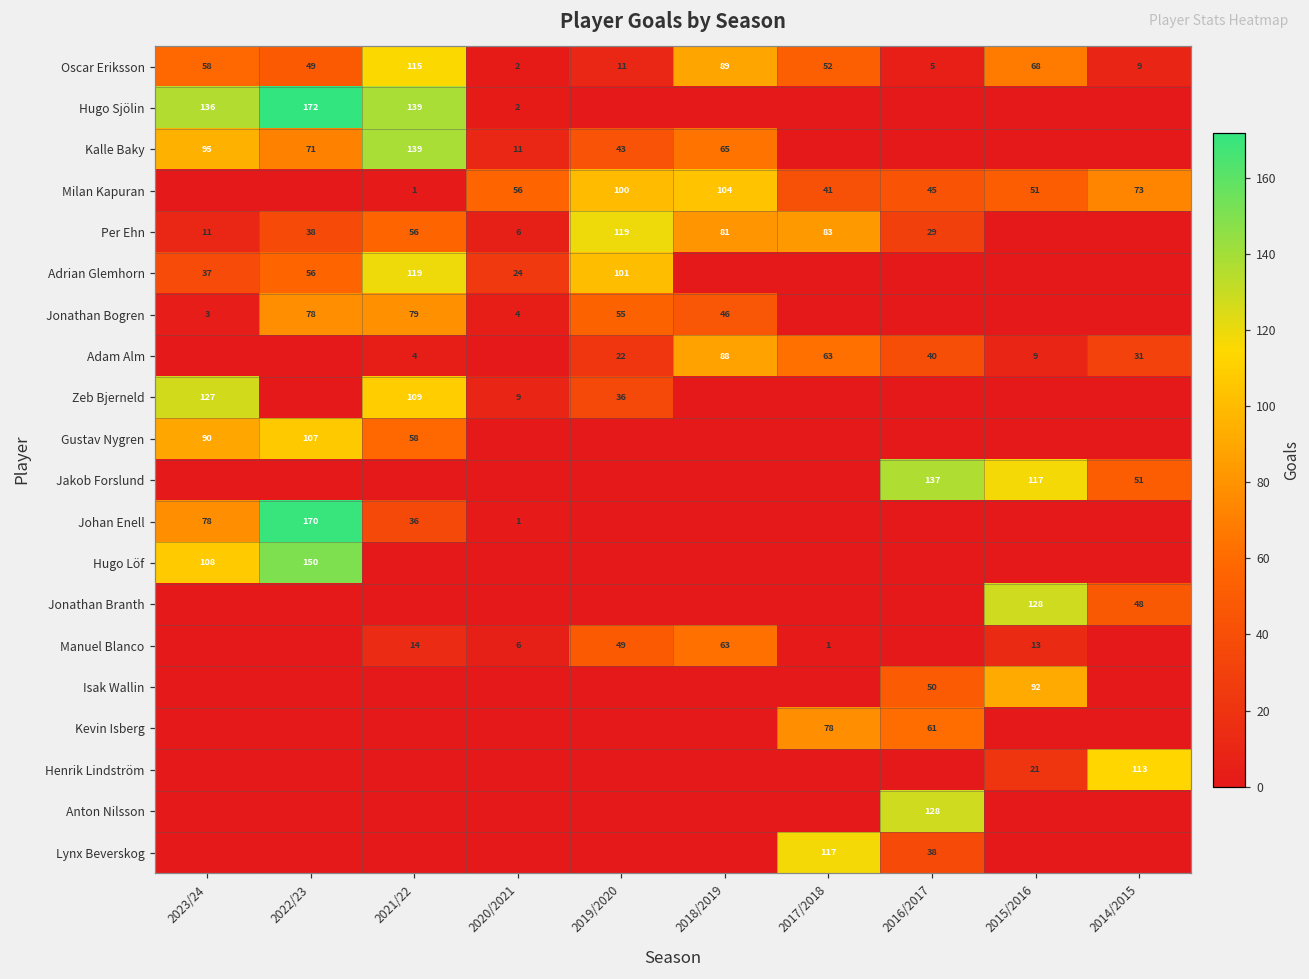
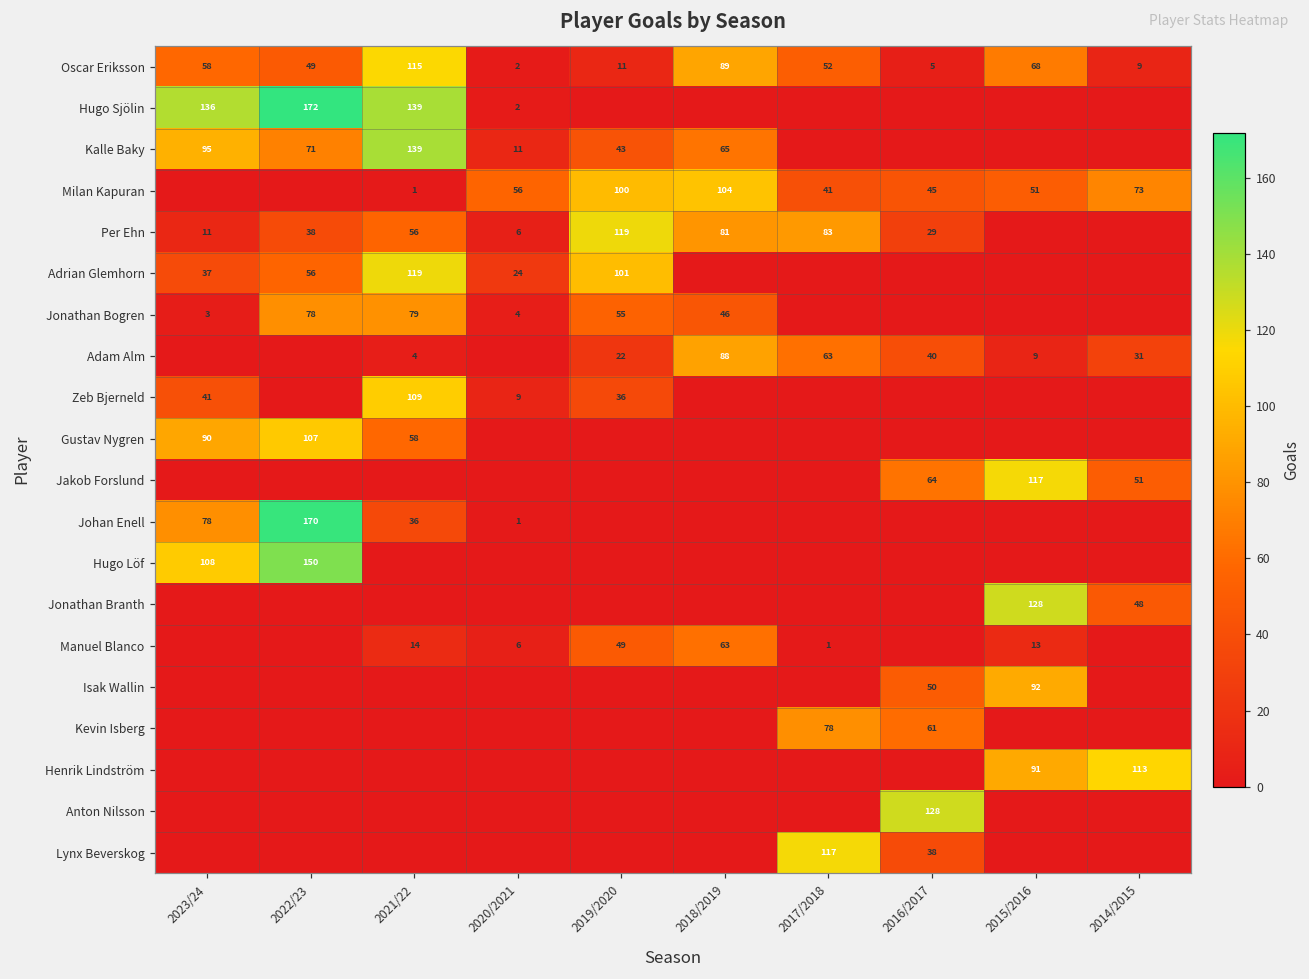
Zeb Bjerneld, 2023/24: 127 -> 41
Jakob Forslund, 2016/2017: 137 -> 64
Henrik Lindström, 2015/2016: 21 -> 91
